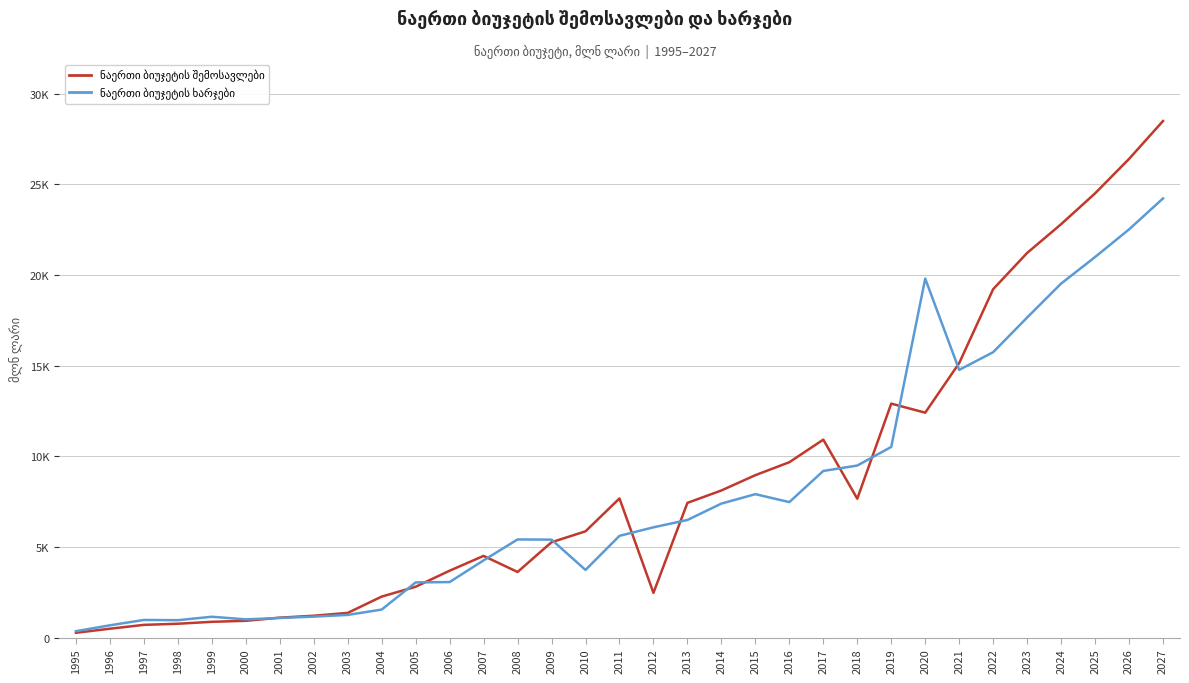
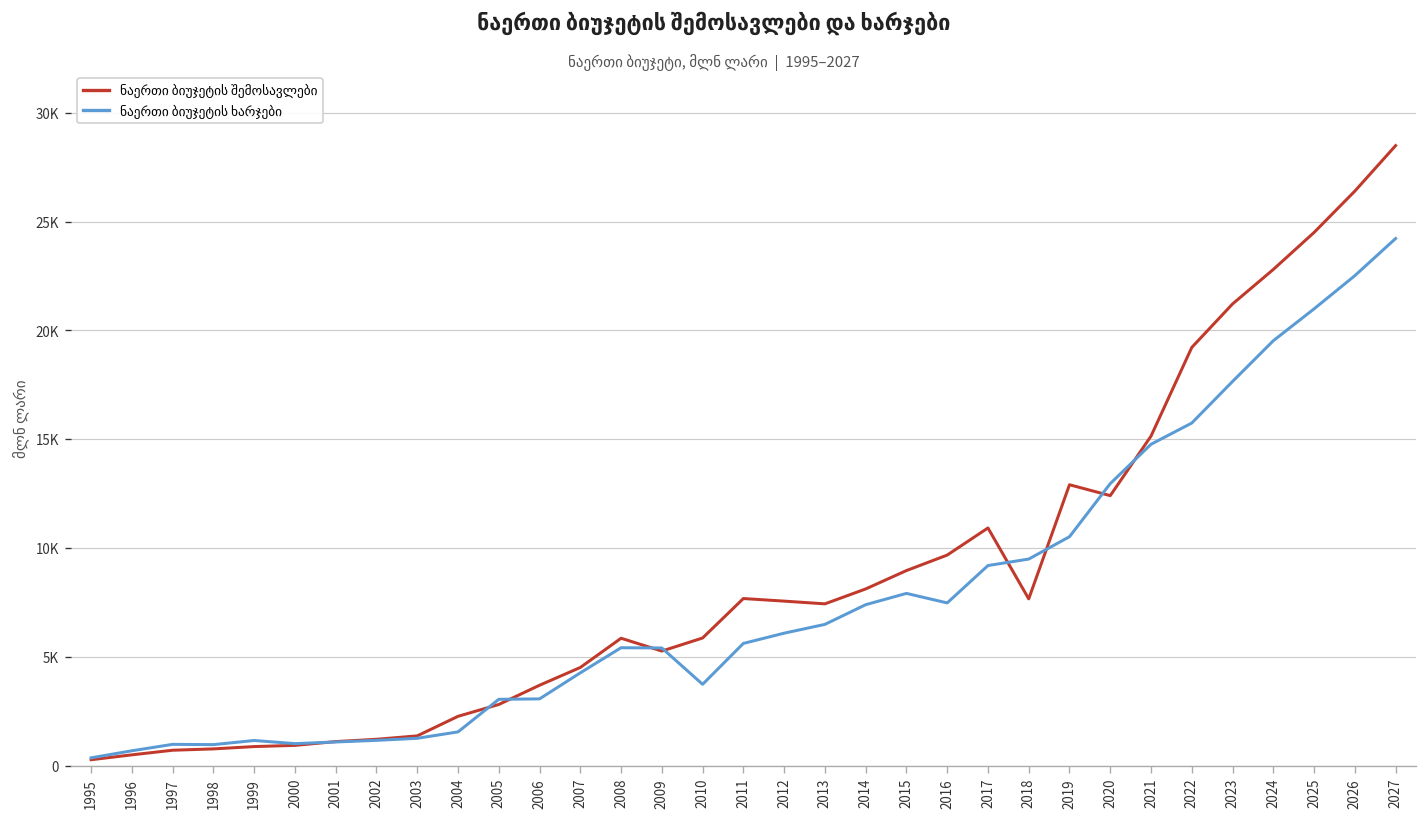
ნაერთი ბიუჯეტის შემოსავლები, 2008: 3600 -> 5900
ნაერთი ბიუჯეტის შემოსავლები, 2012: 2500 -> 7600
ნაერთი ბიუჯეტის ხარჯები, 2020: 19800 -> 13000
